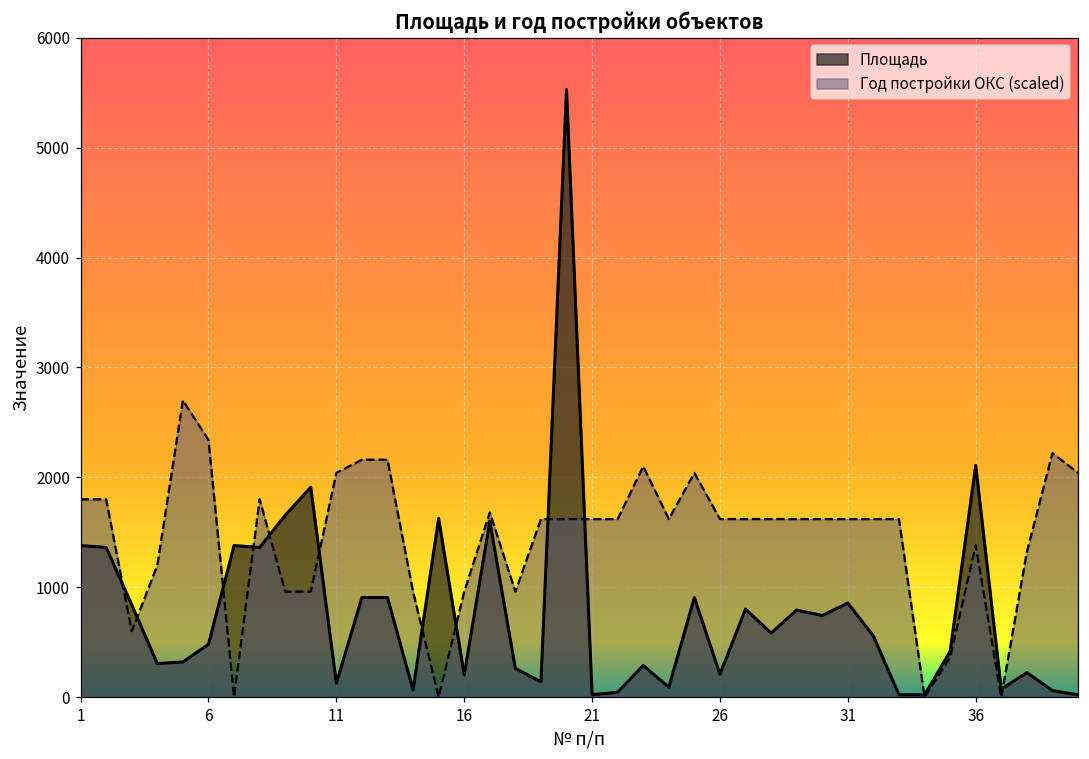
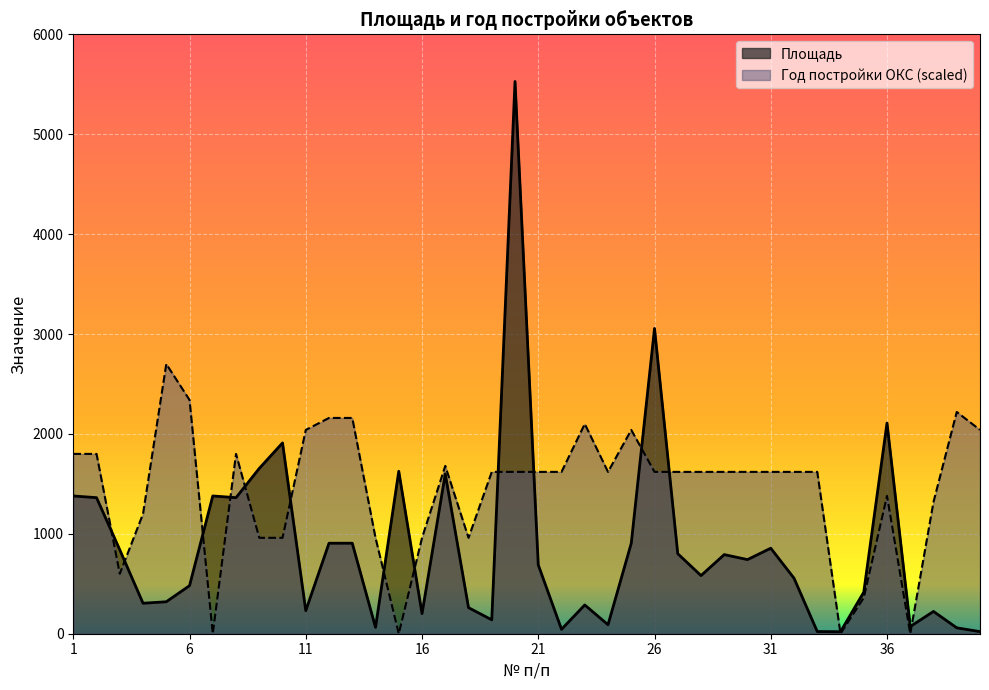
Площадь, 11: 100 -> 200
Площадь, 21: 0 -> 700
Площадь, 26: 200 -> 3100
